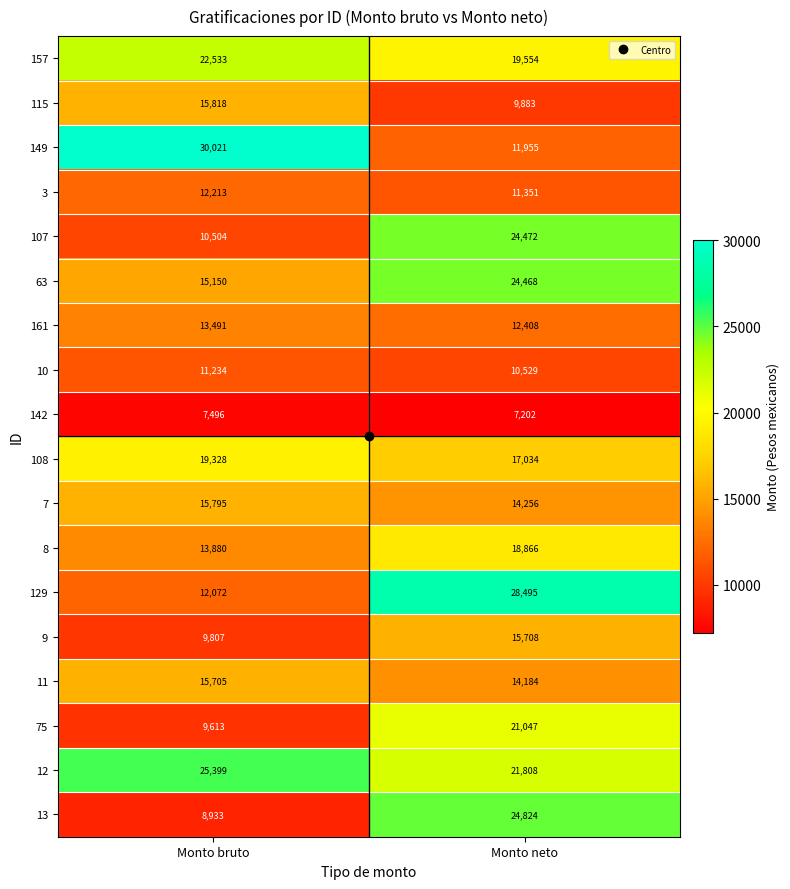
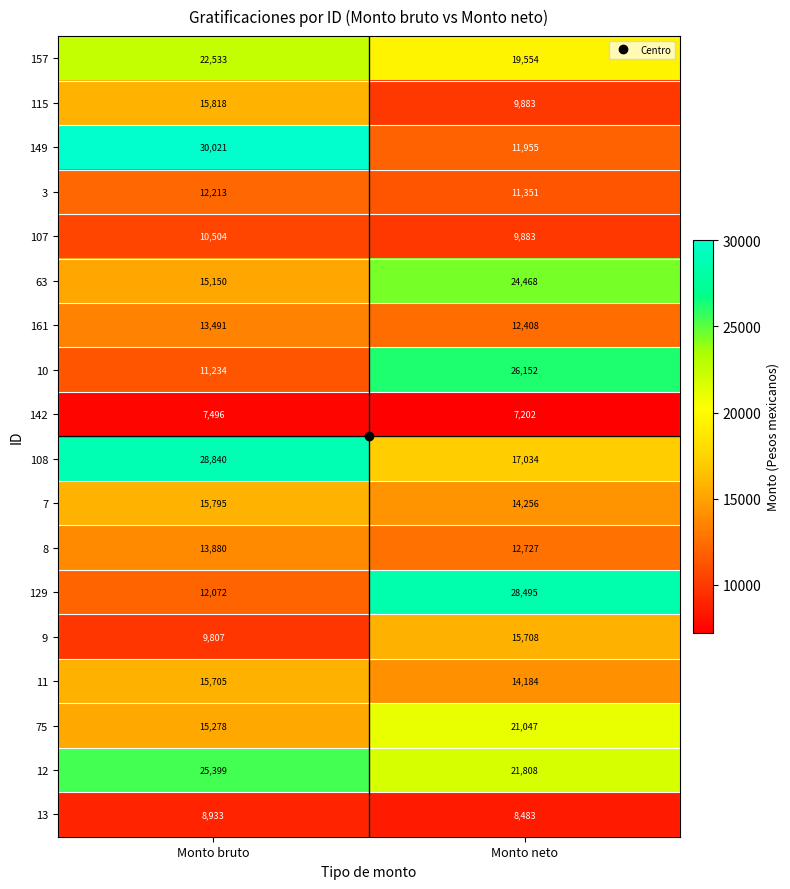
107, Monto neto: 24,472 -> 9,883
10, Monto neto: 10,529 -> 26,152
108, Monto bruto: 19,328 -> 28,840
8, Monto neto: 18,866 -> 12,727
75, Monto bruto: 9,613 -> 15,278
13, Monto neto: 24,824 -> 8,483
